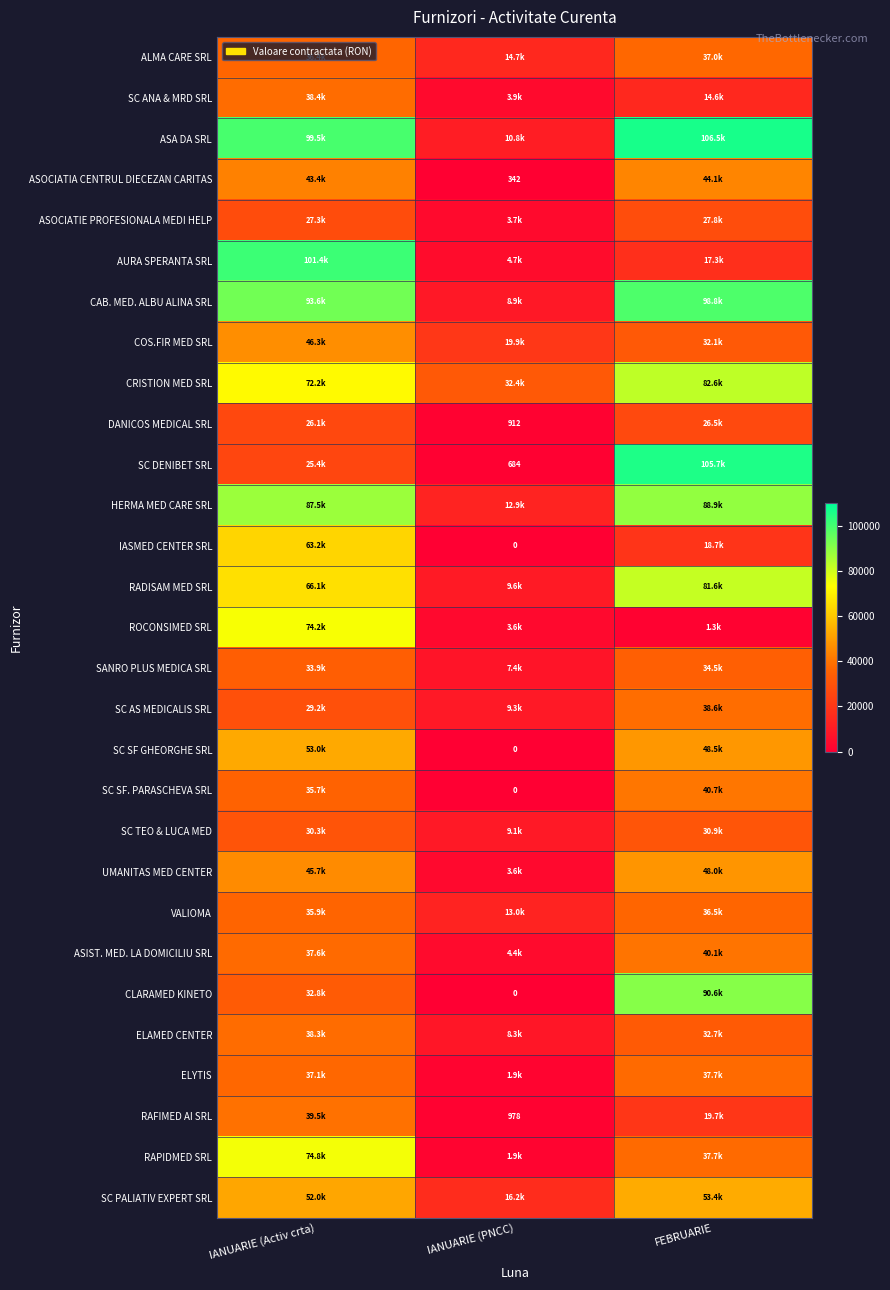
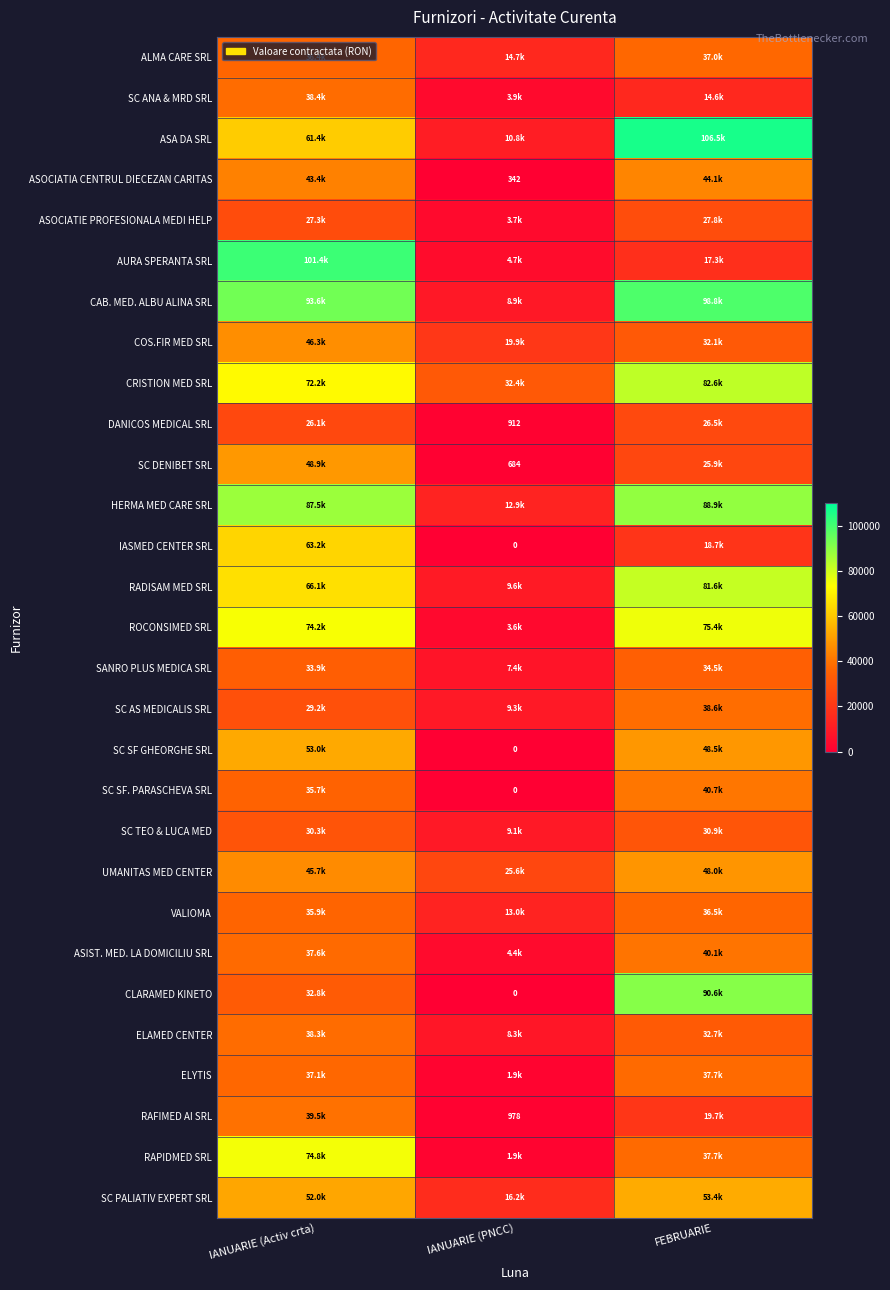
ASA DA SRL, IANUARIE (Activ crta): 99.5k -> 61.4k
SC DENIBET SRL, IANUARIE (Activ crta): 25.4k -> 48.9k
SC DENIBET SRL, FEBRUARIE: 105.7k -> 25.9k
ROCONSIMED SRL, FEBRUARIE: 1.3k -> 75.4k
UMANITAS MED CENTER, IANUARIE (PNCC): 3.6k -> 25.6k
